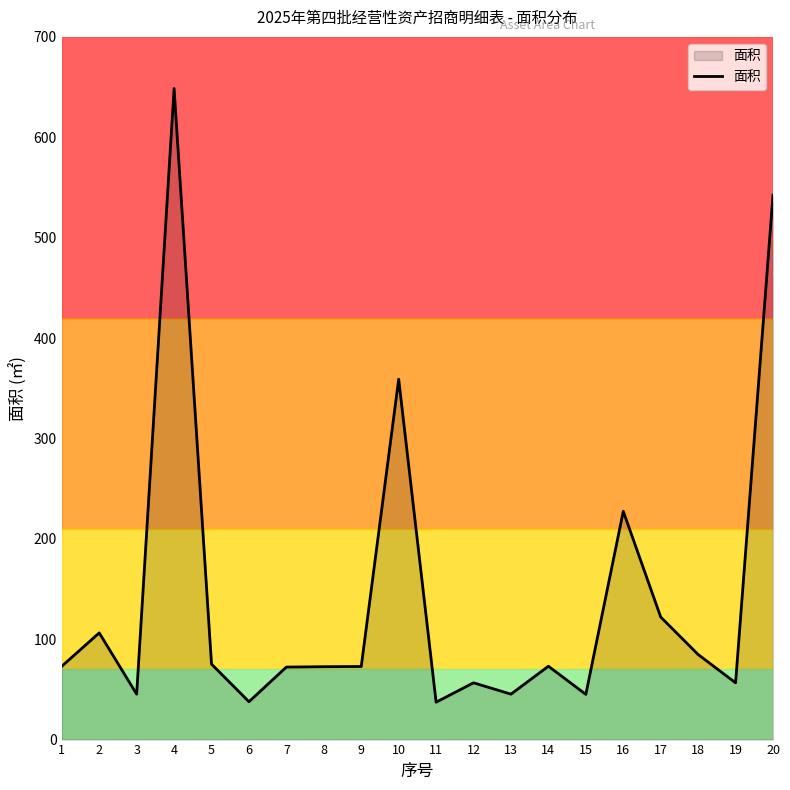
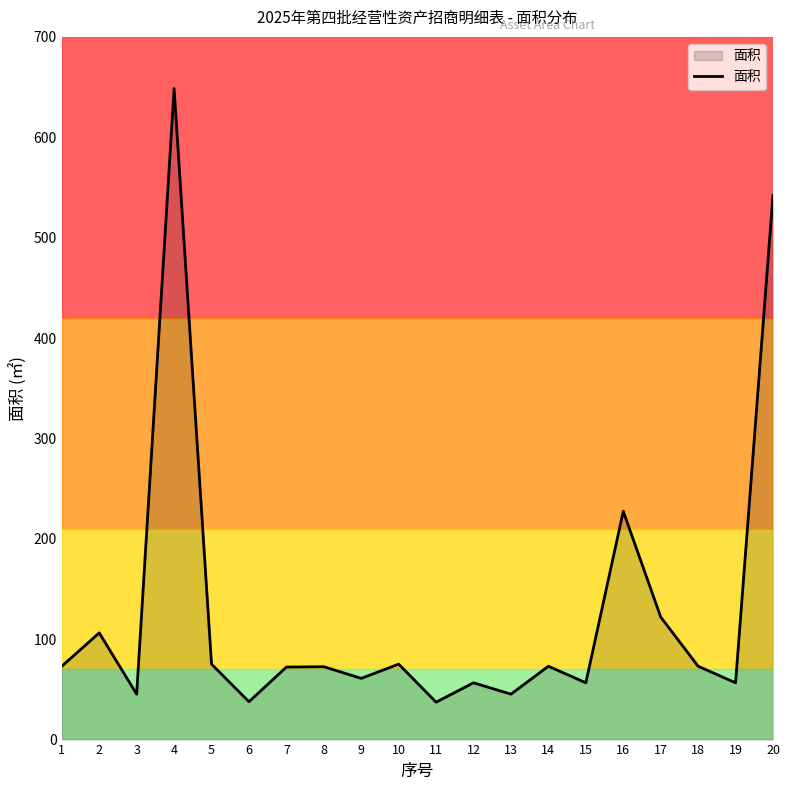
9: 73 -> 61
10: 359 -> 75
15: 45 -> 57
18: 85 -> 73
